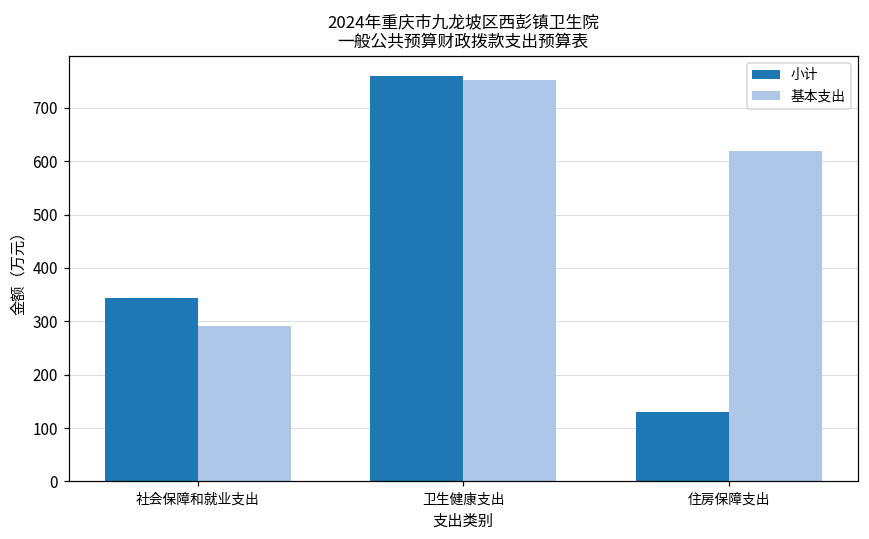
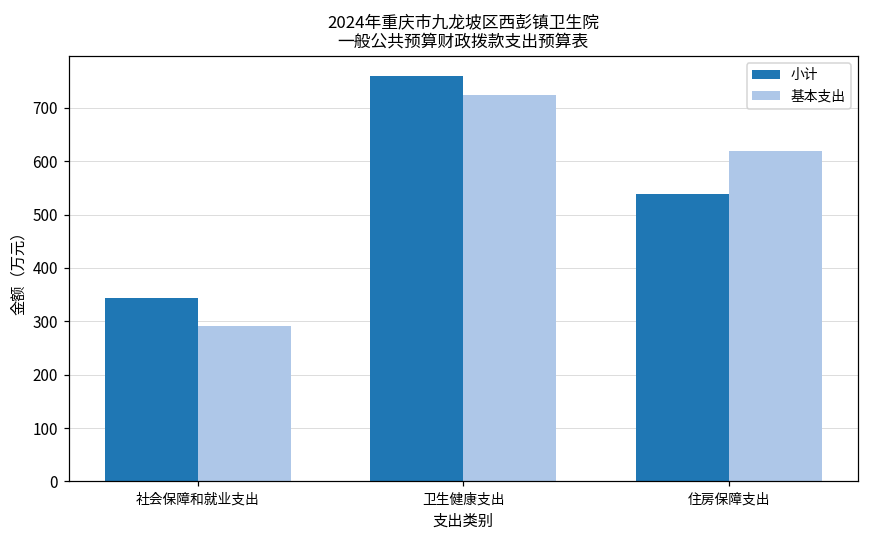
基本支出, 卫生健康支出: 750 -> 720
小计, 住房保障支出: 130 -> 540
